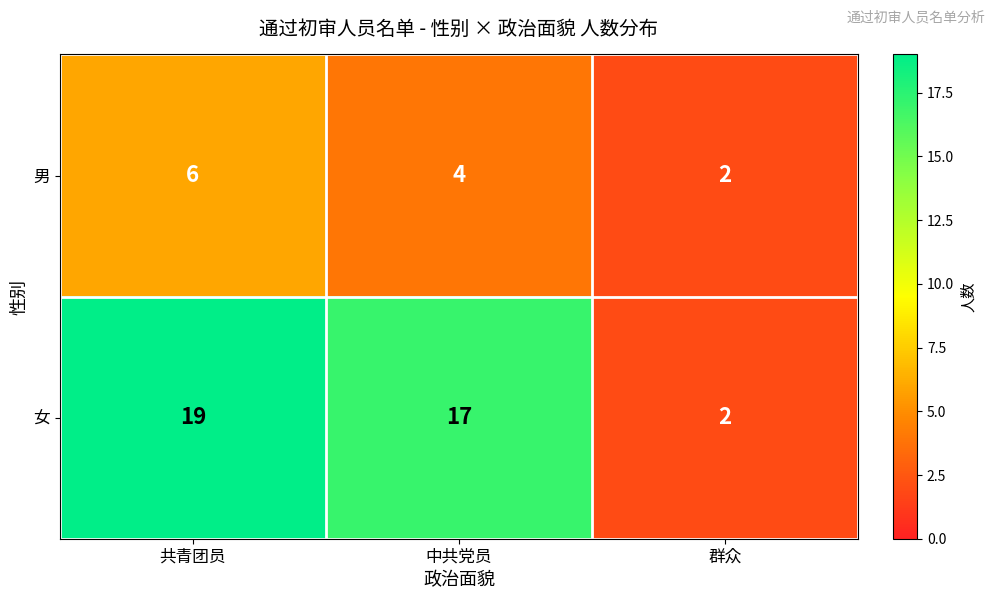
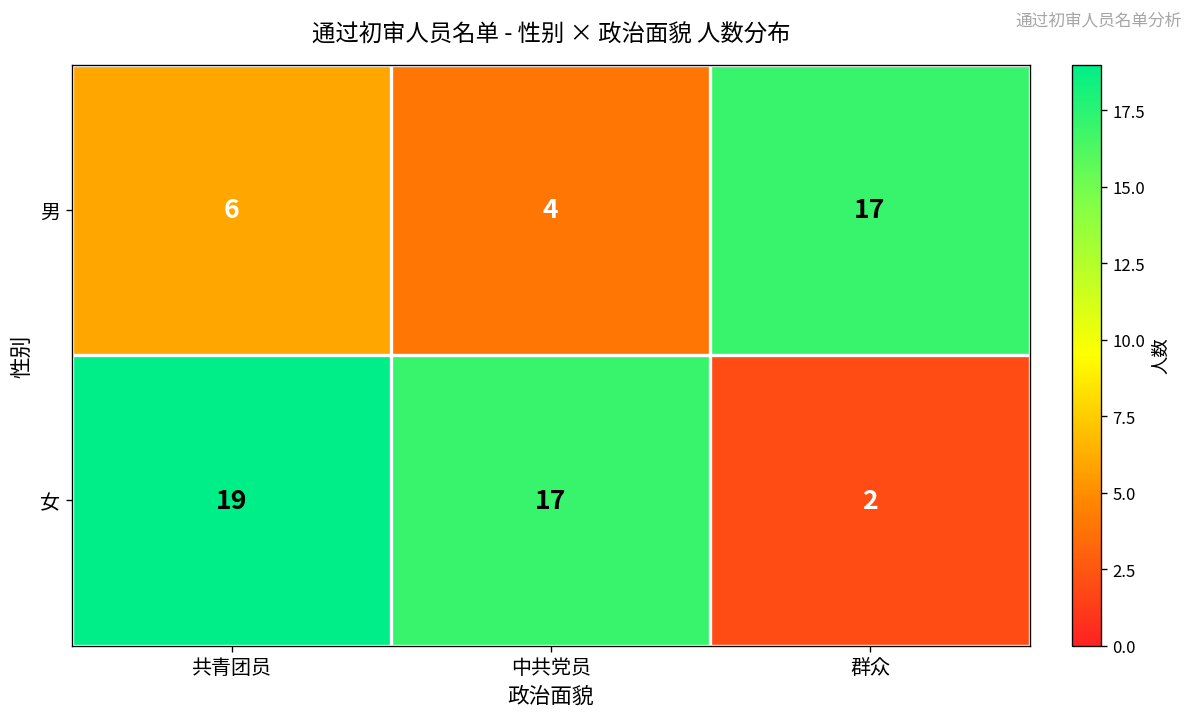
男, 群众: 2 -> 17
